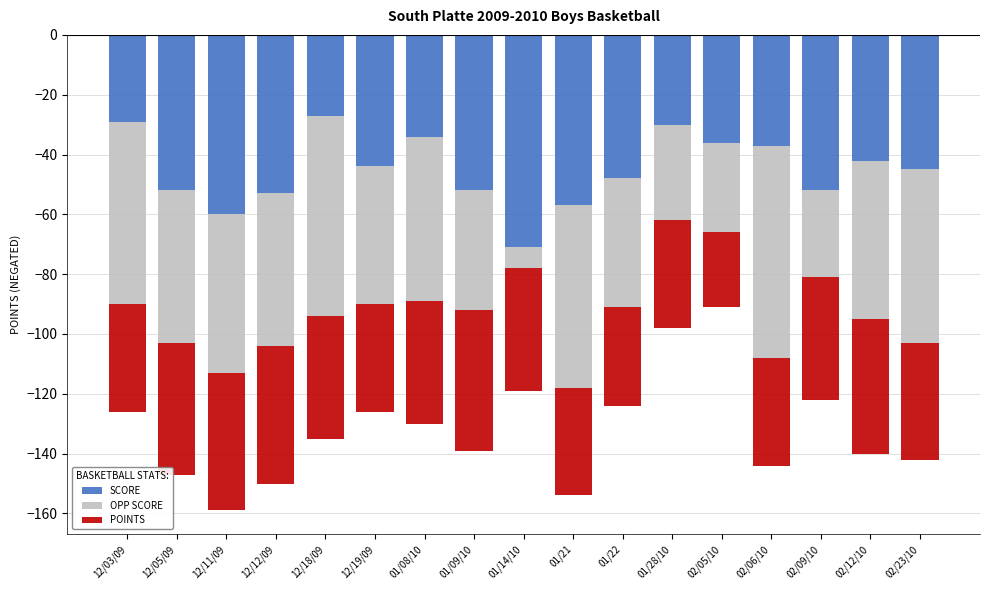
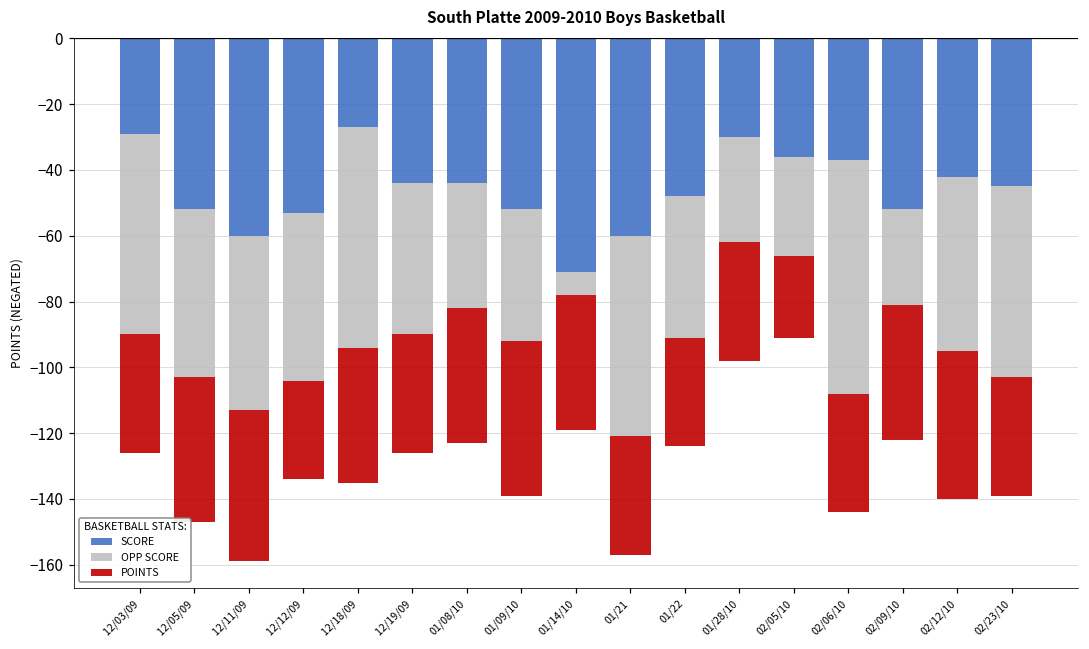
POINTS, 12/12/09: -46 -> -30
SCORE, 01/08/10: -34 -> -44
OPP SCORE, 01/08/10: -55 -> -38
SCORE, 01/21: -57 -> -60
POINTS, 02/23/10: -39 -> -36
